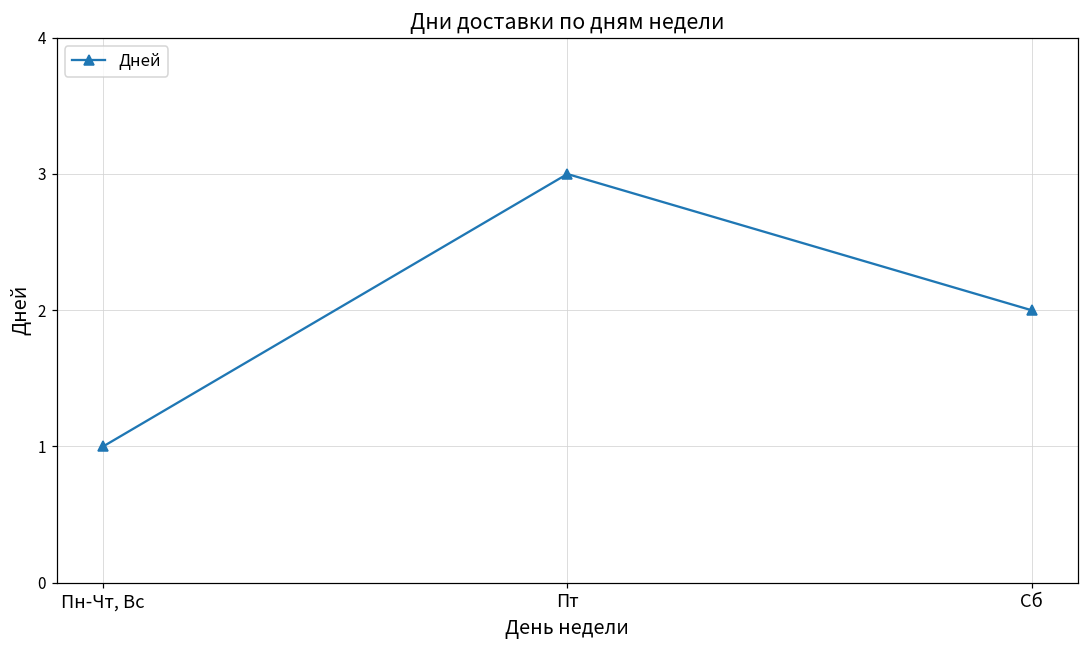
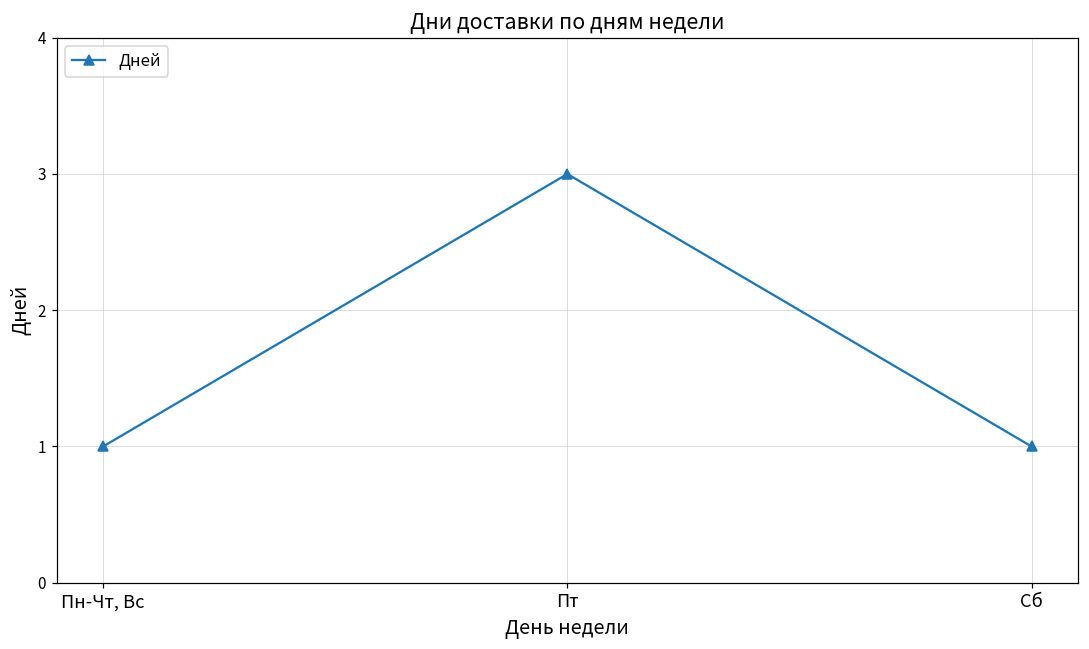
Сб: 2 -> 1
